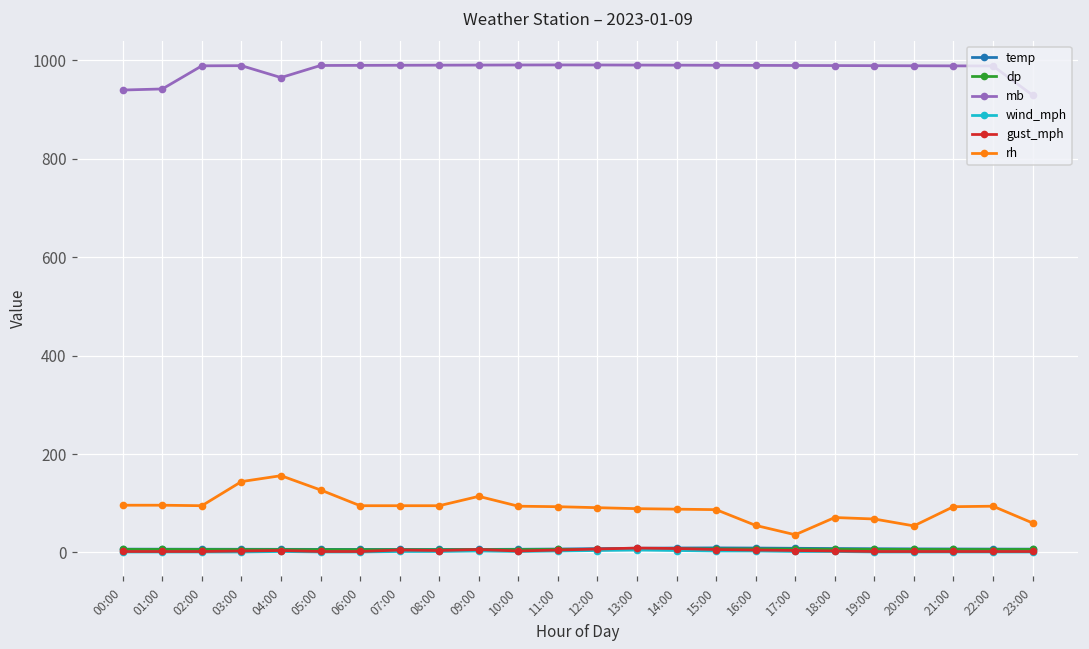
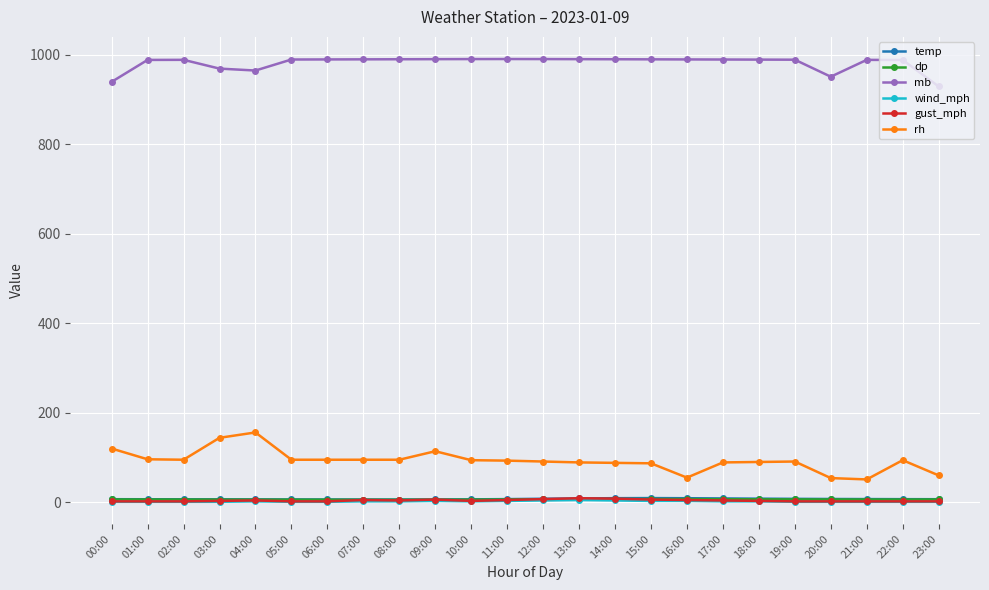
rh, 00:00: 100 -> 120
mb, 01:00: 940 -> 990
mb, 03:00: 990 -> 970
rh, 05:00: 130 -> 100
rh, 17:00: 40 -> 90
rh, 18:00: 70 -> 90
rh, 19:00: 70 -> 90
mb, 20:00: 990 -> 950
rh, 21:00: 90 -> 50
